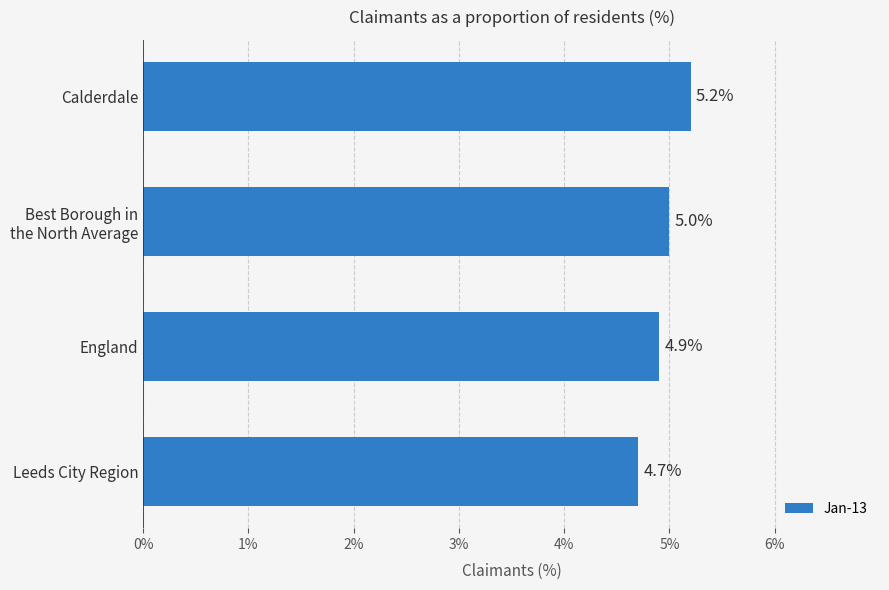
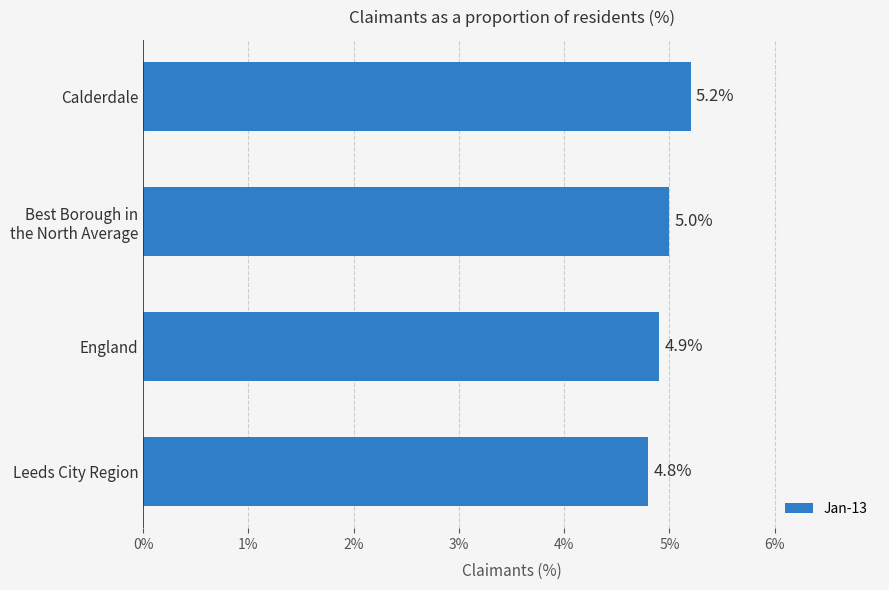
Leeds City Region: 4.7% -> 4.8%
